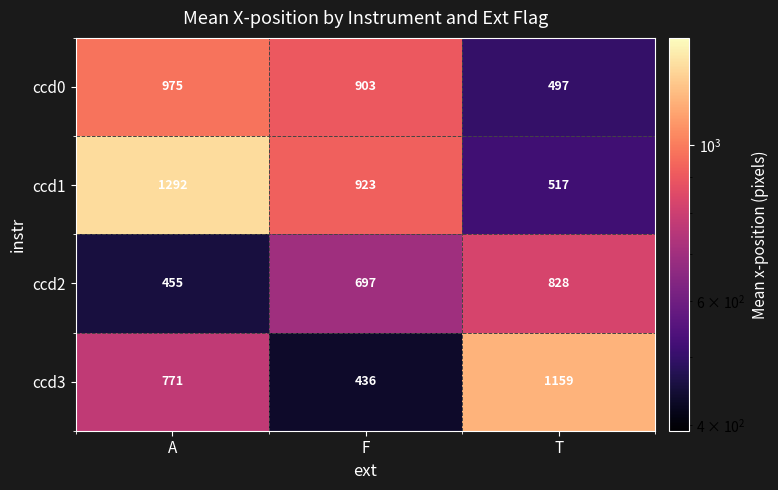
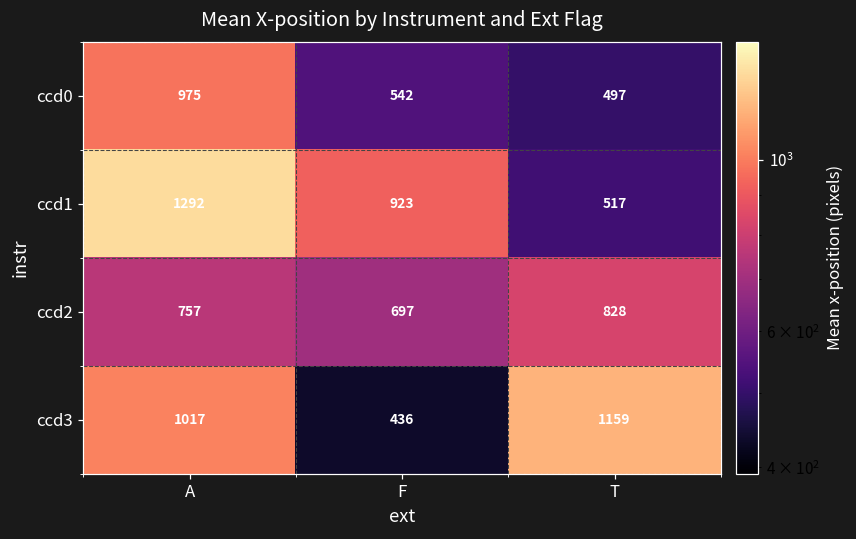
ccd0, F: 903 -> 542
ccd2, A: 455 -> 757
ccd3, A: 771 -> 1017
